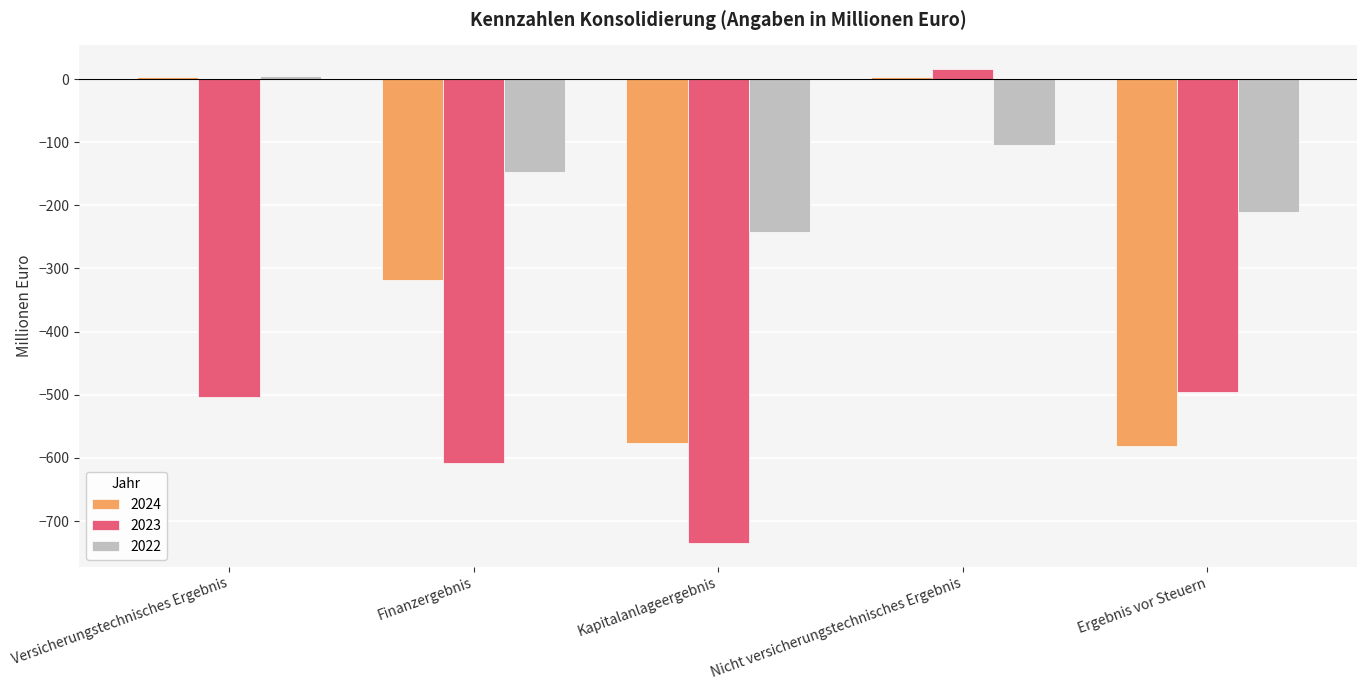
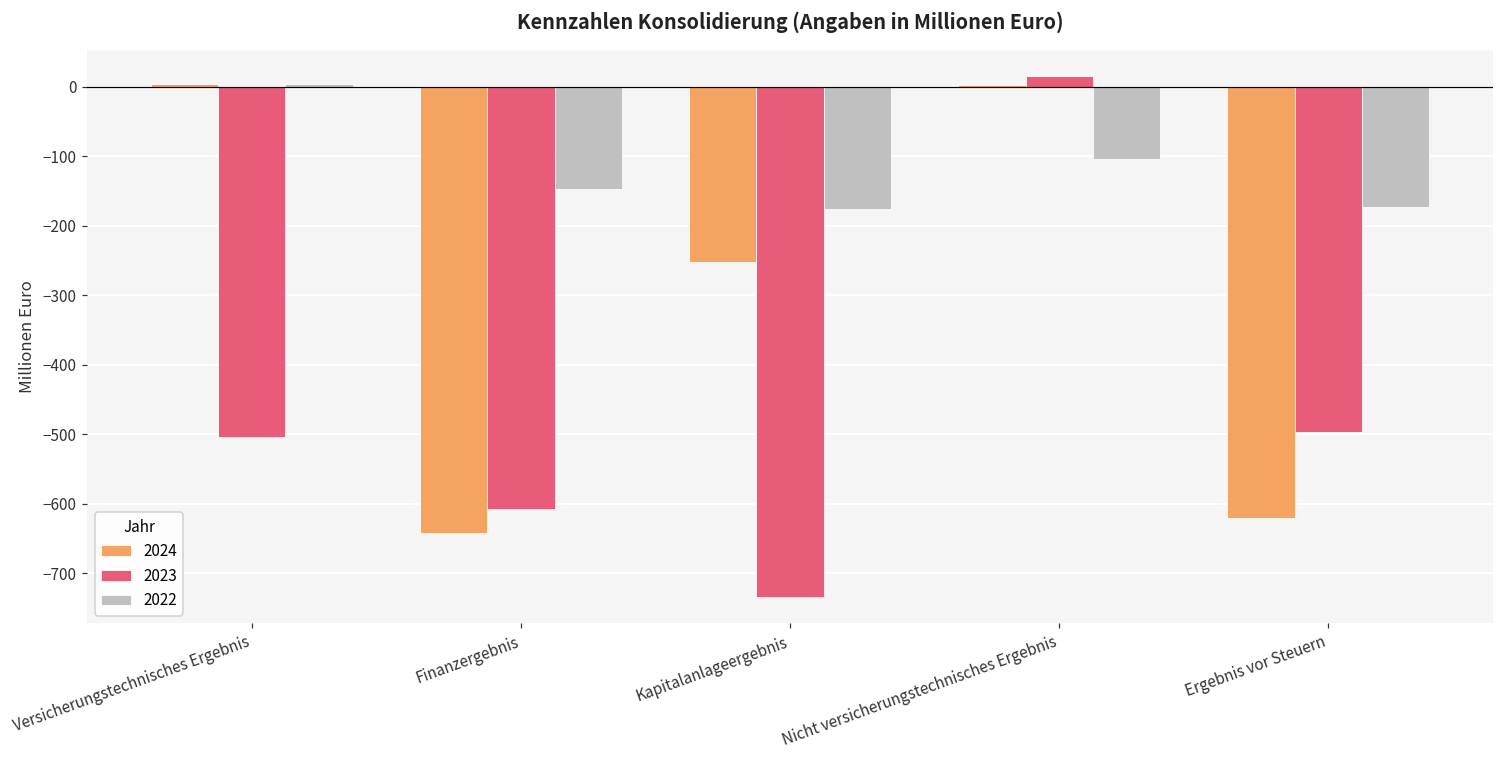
2024, Finanzergebnis: -320 -> -640
2024, Kapitalanlageergebnis: -580 -> -250
2022, Kapitalanlageergebnis: -240 -> -180
2024, Ergebnis vor Steuern: -580 -> -620
2022, Ergebnis vor Steuern: -210 -> -170
